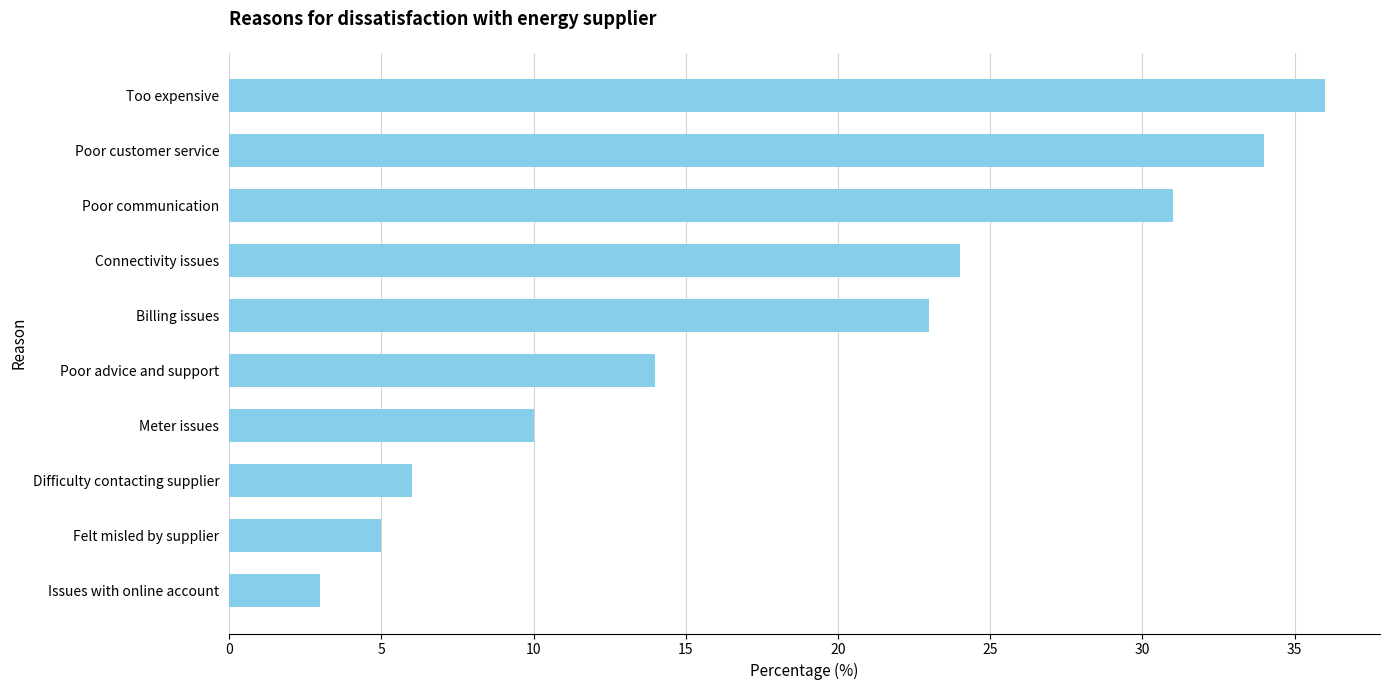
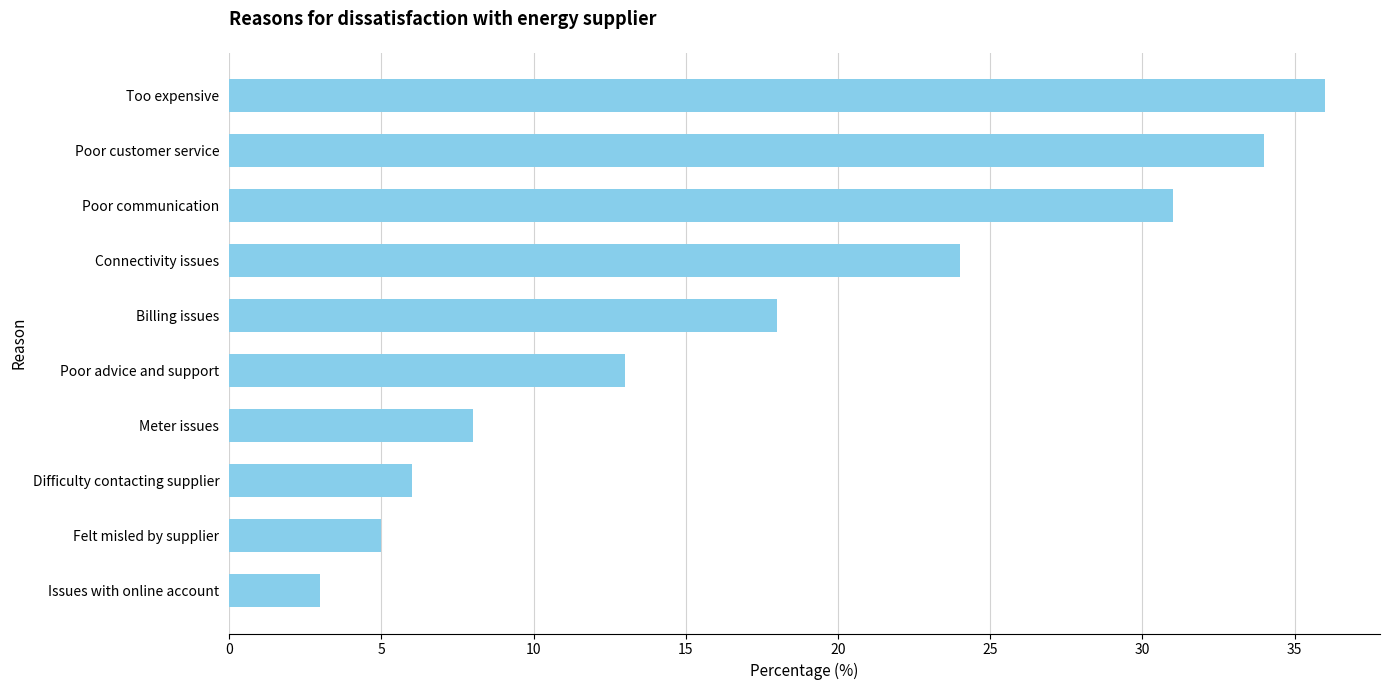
Billing issues: 23 -> 18
Poor advice and support: 14 -> 13
Meter issues: 10 -> 8
